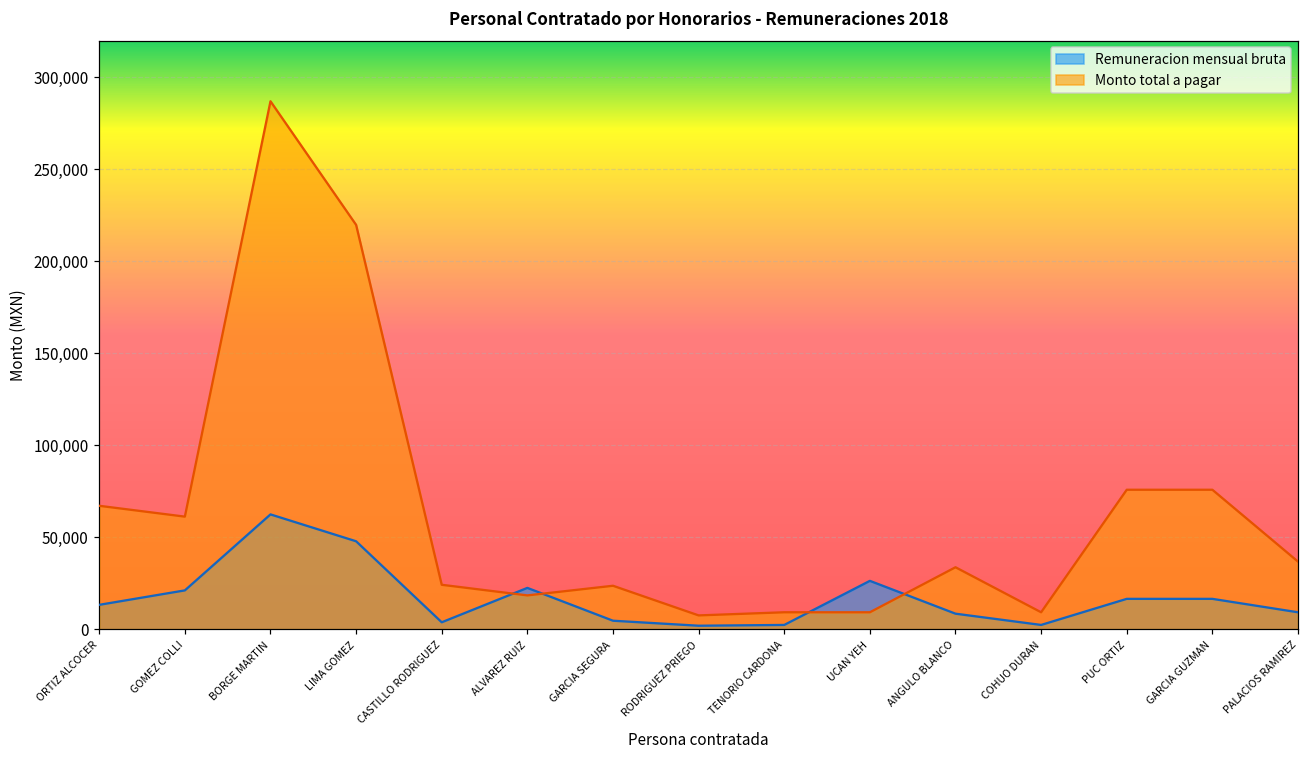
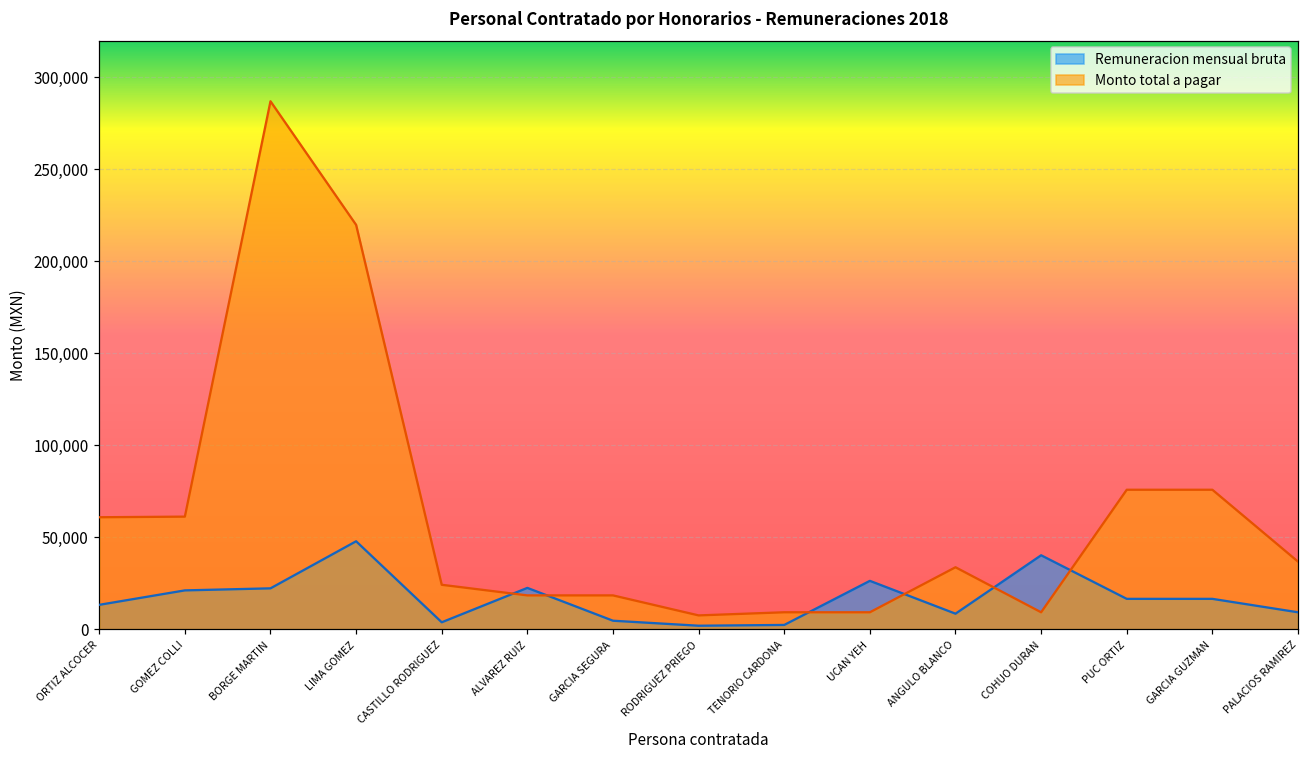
Monto total a pagar, ORTIZ ALCOCER: 67,000 -> 61,000
Remuneracion mensual bruta, BORGE MARTIN: 62,000 -> 22,000
Monto total a pagar, GARCIA SEGURA: 24,000 -> 18,000
Remuneracion mensual bruta, COHUO DURAN: 2,000 -> 40,000
